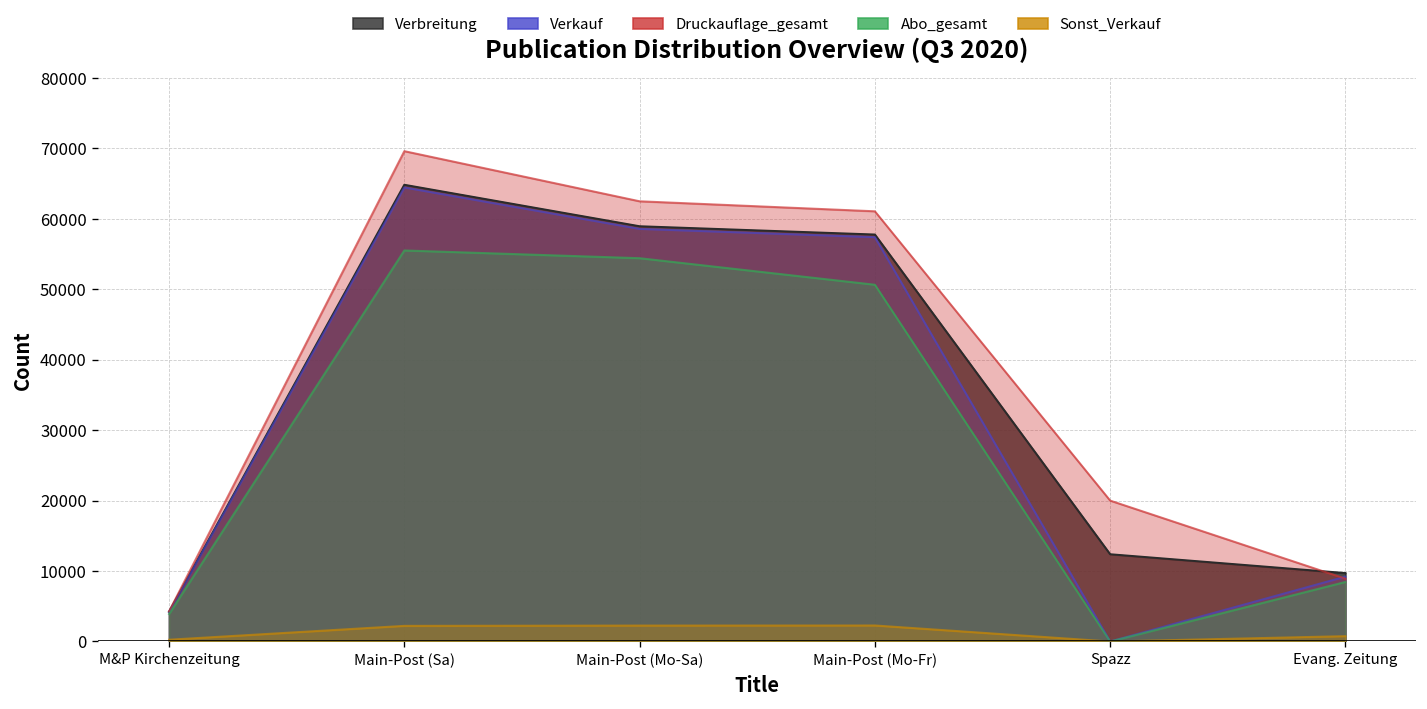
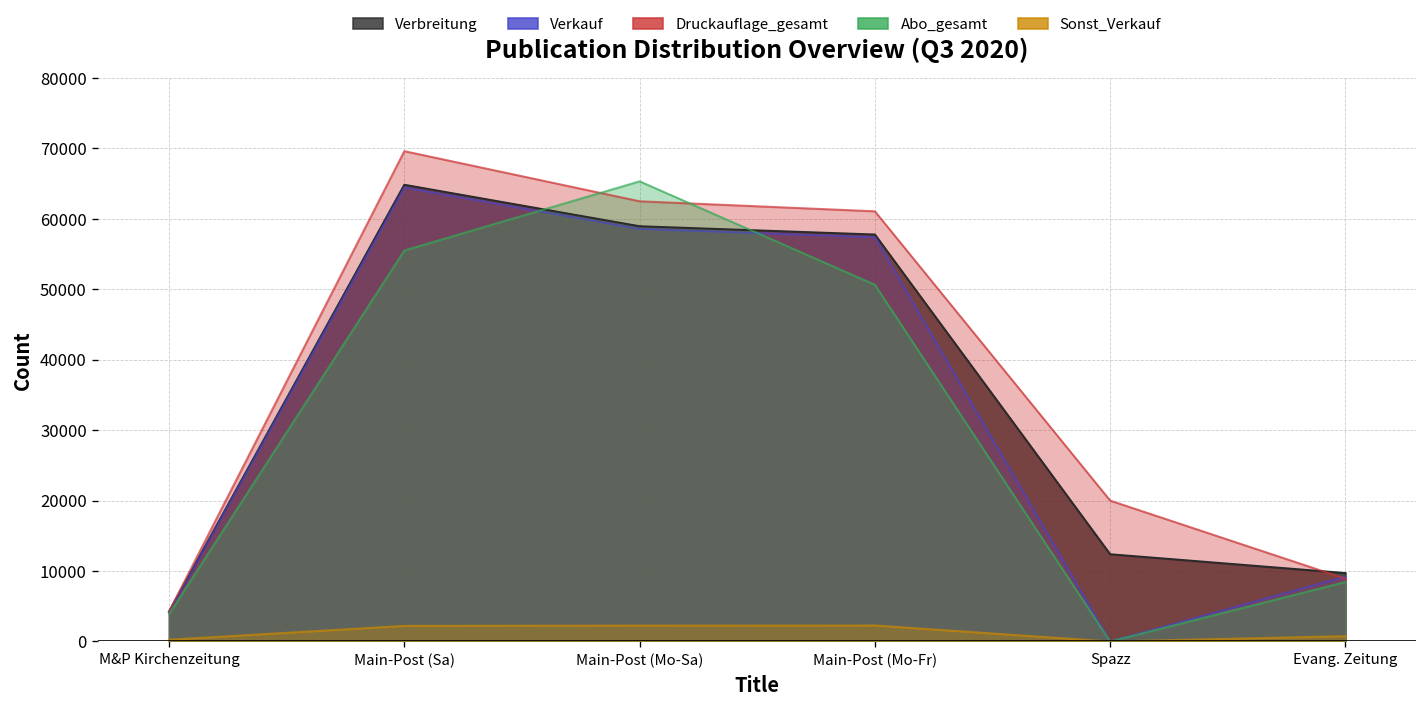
Abo_gesamt, Main-Post (Mo-Sa): 54000 -> 65000
